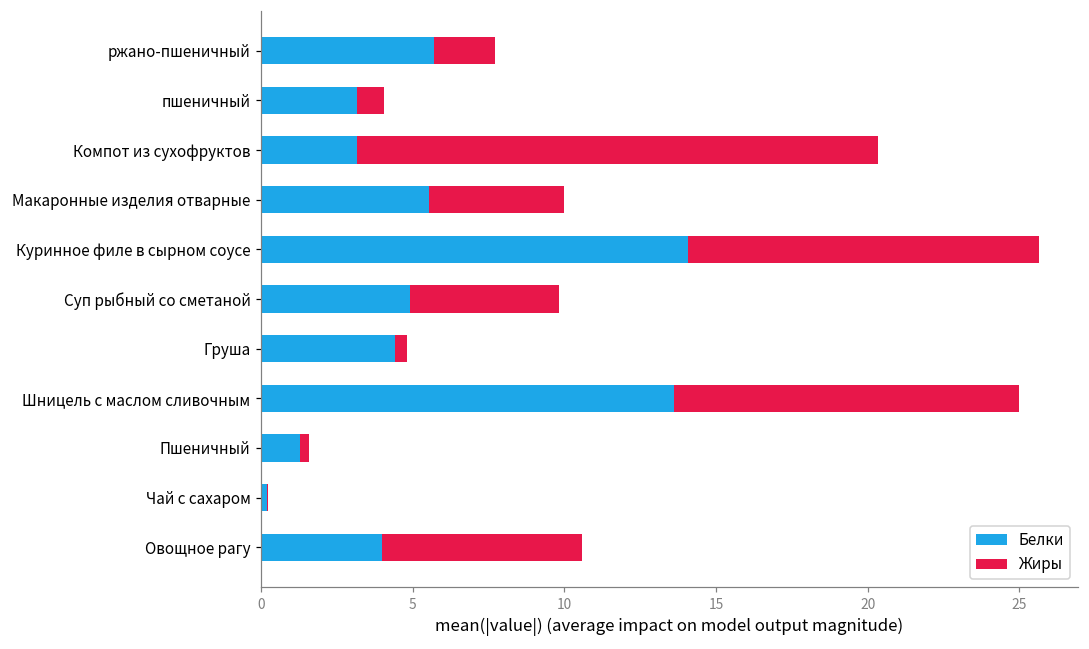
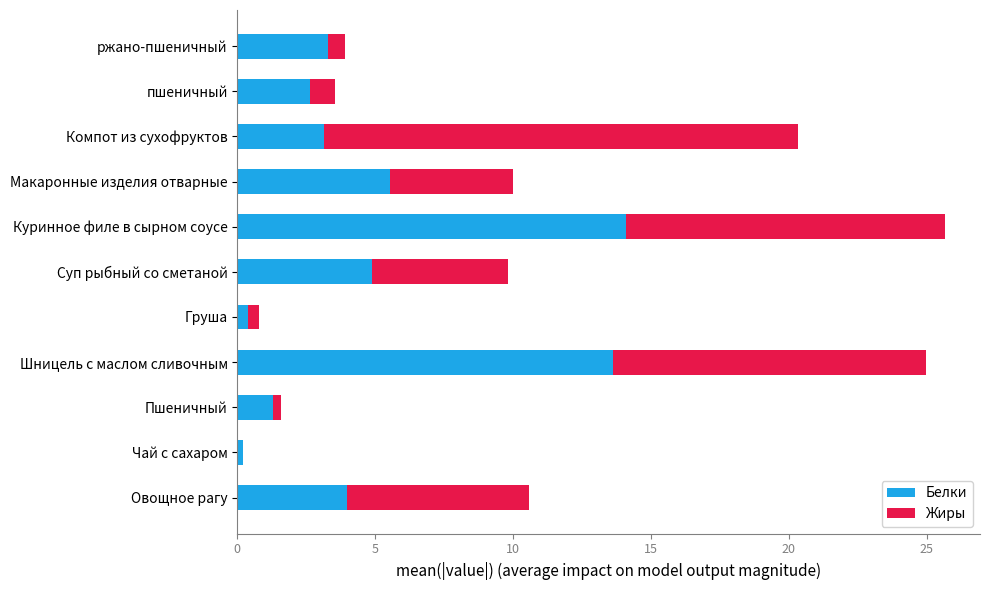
Белки, ржано-пшеничный: 5.7 -> 3.3
Жиры, ржано-пшеничный: 2.0 -> 0.6
Белки, пшеничный: 3.2 -> 2.6
Белки, Груша: 4.4 -> 0.4
